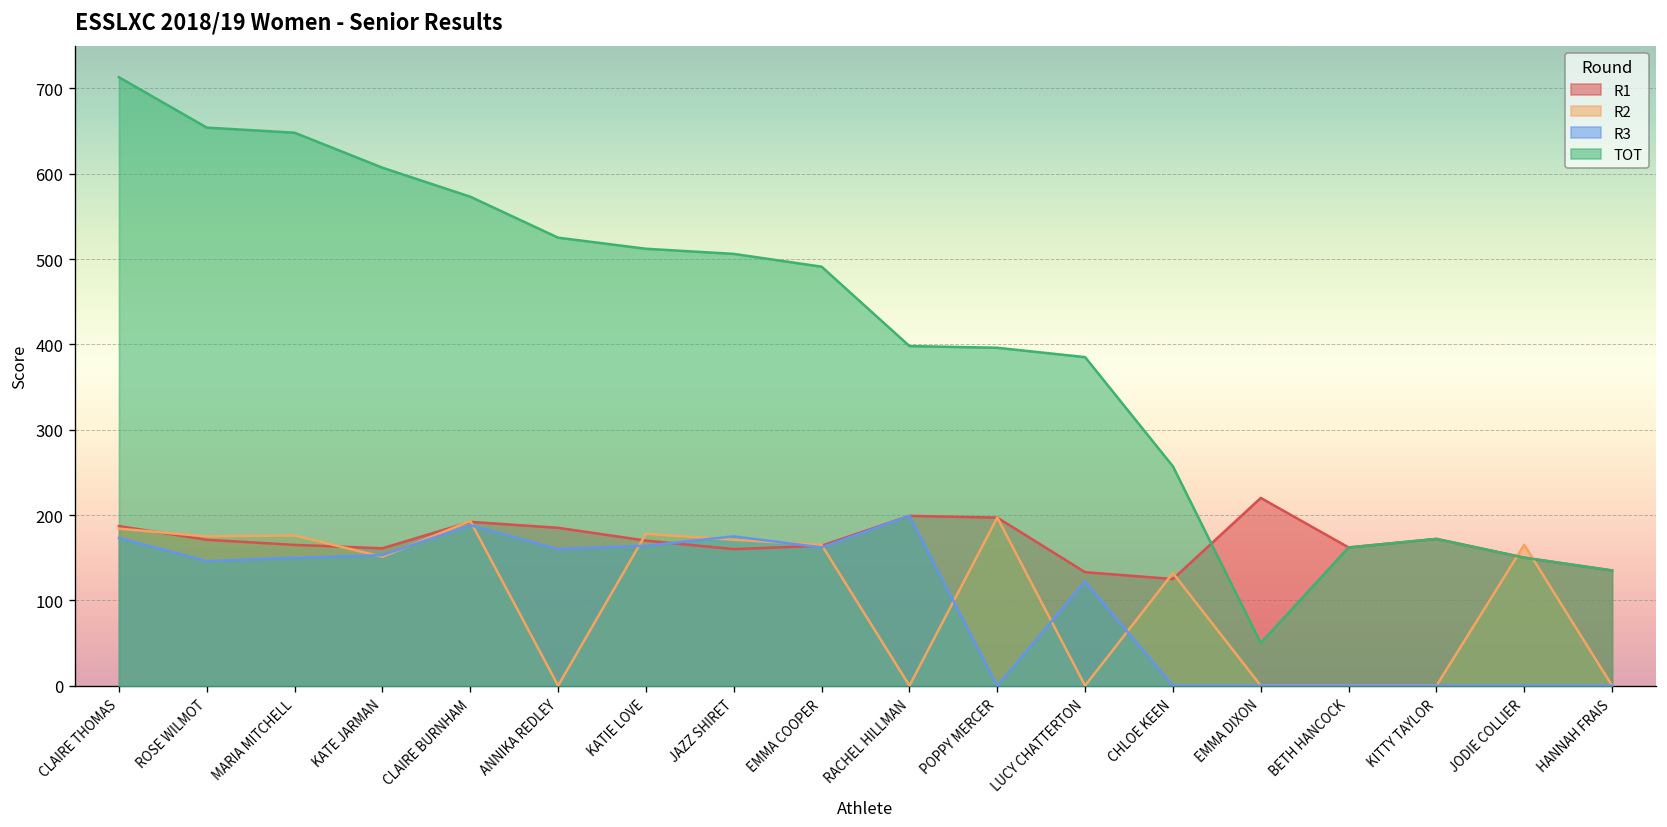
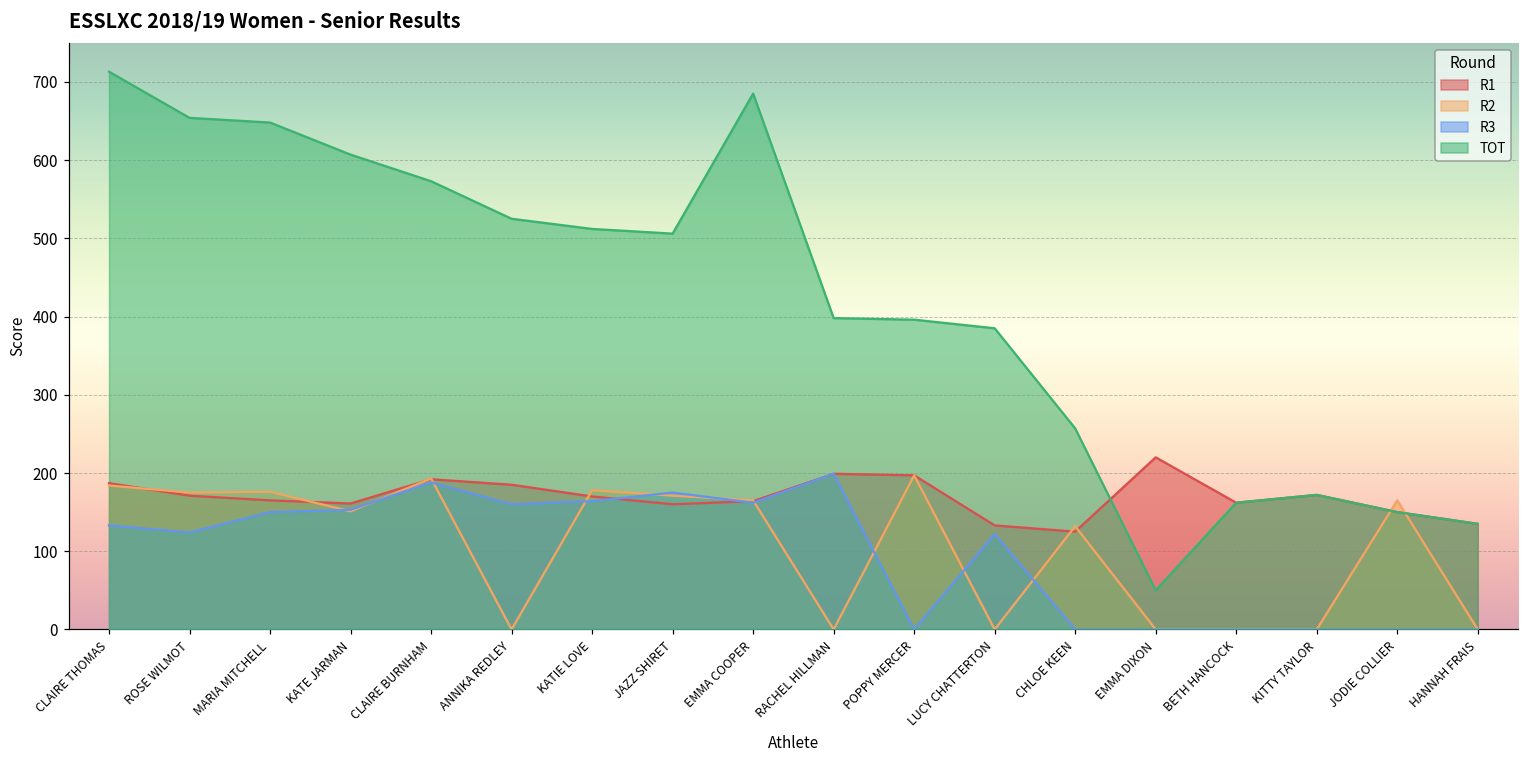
R3, CLAIRE THOMAS: 170 -> 130
R3, ROSE WILMOT: 150 -> 120
TOT, EMMA COOPER: 490 -> 690
